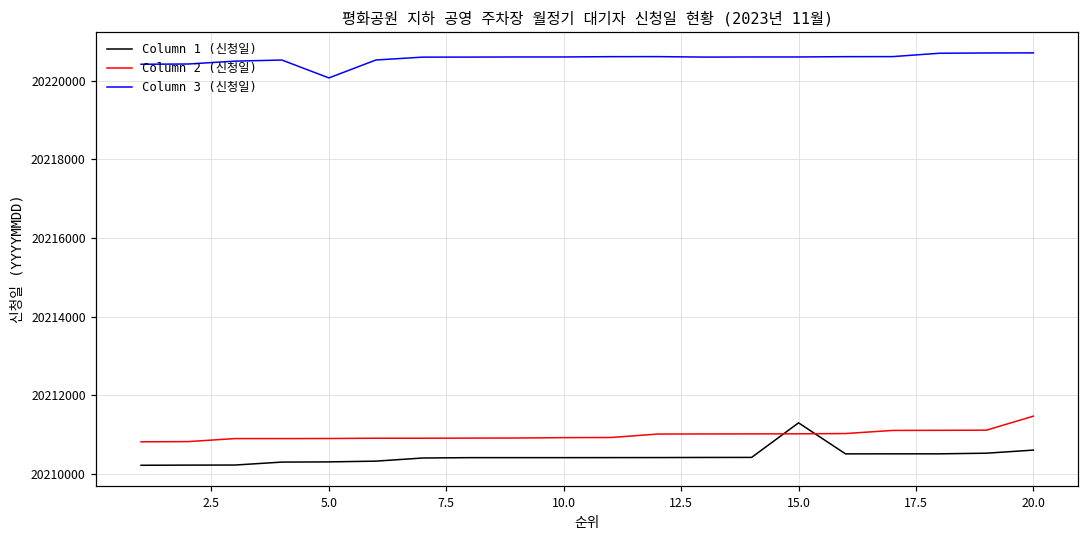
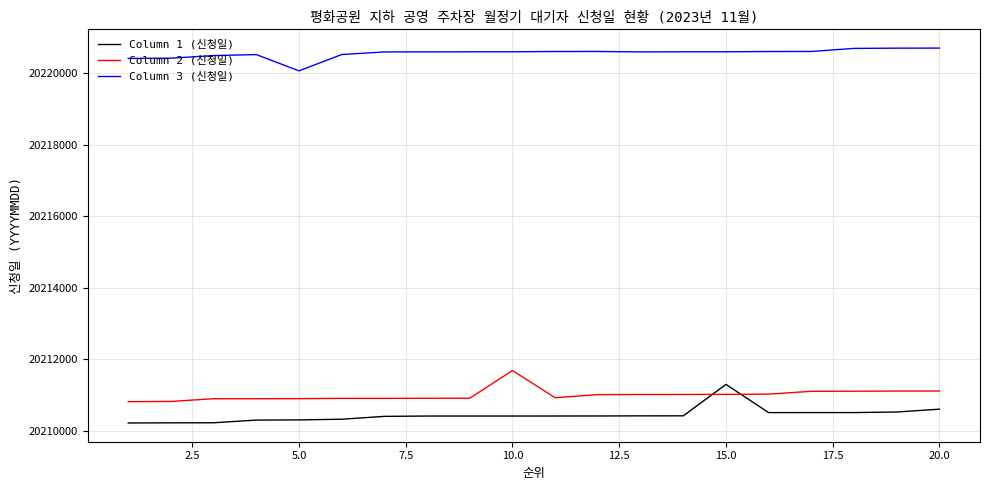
Column 2 (신청일), 10.0: 20210900 -> 20211700
Column 2 (신청일), 20.0: 20211500 -> 20211100
